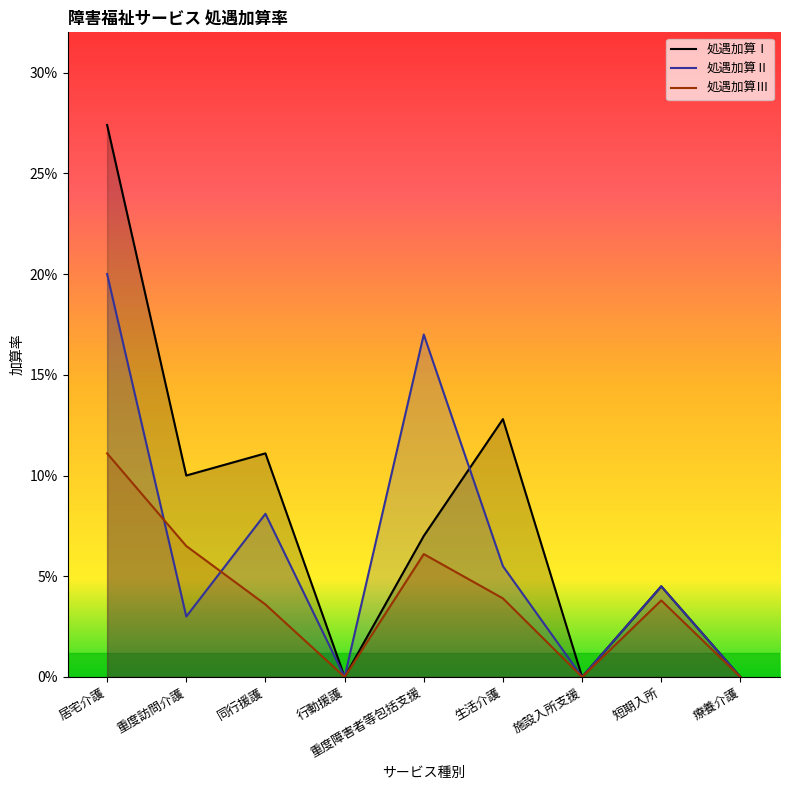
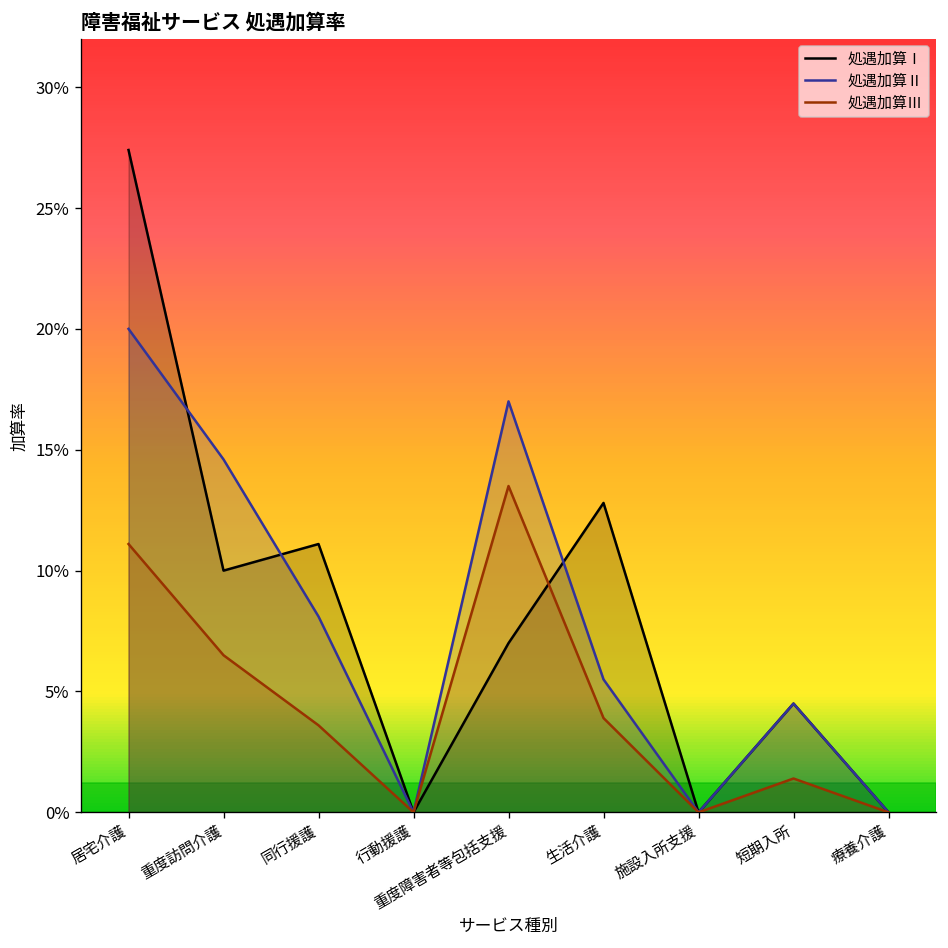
処遇加算Ⅱ, 重度訪問介護: 3.0% -> 14.6%
処遇加算Ⅲ, 重度障害者等包括支援: 6.1% -> 13.5%
処遇加算Ⅲ, 短期入所: 3.8% -> 1.4%
